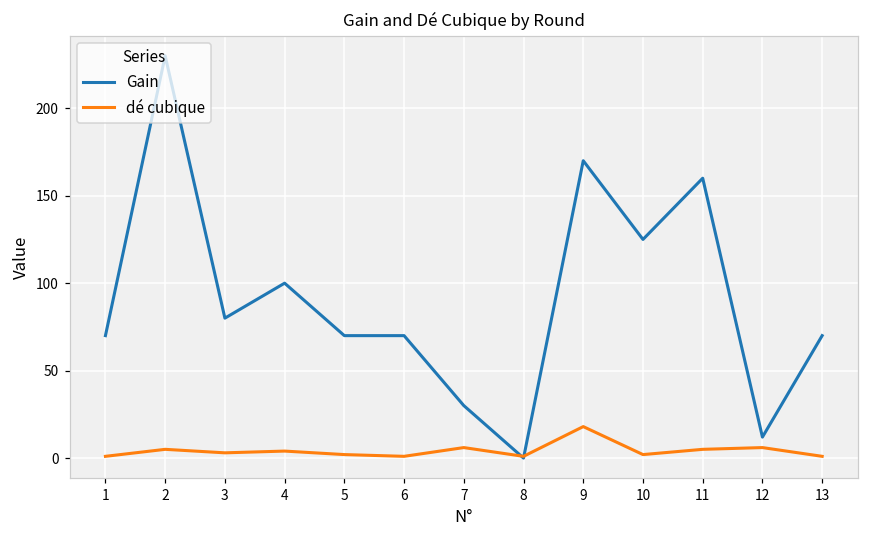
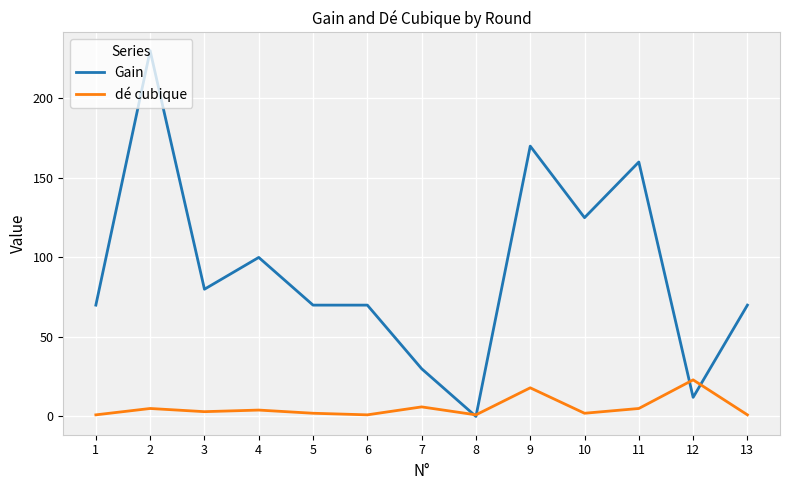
dé cubique, 12: 6 -> 23
